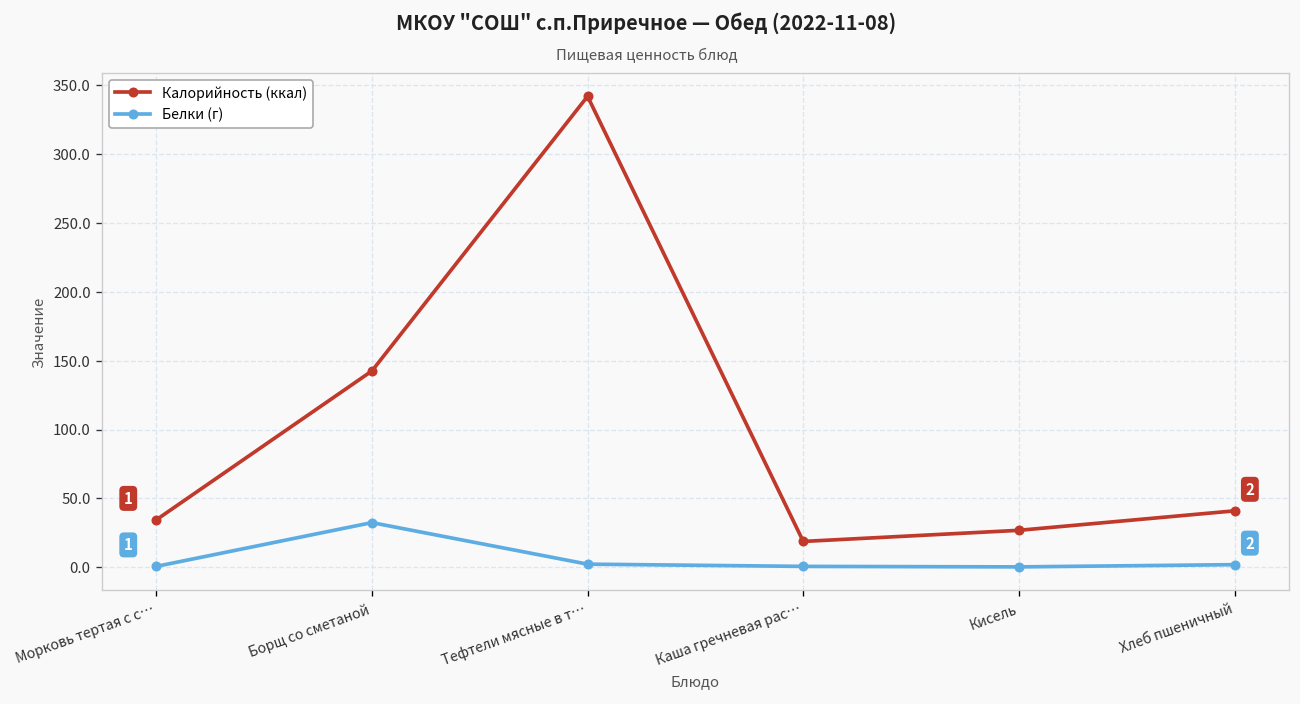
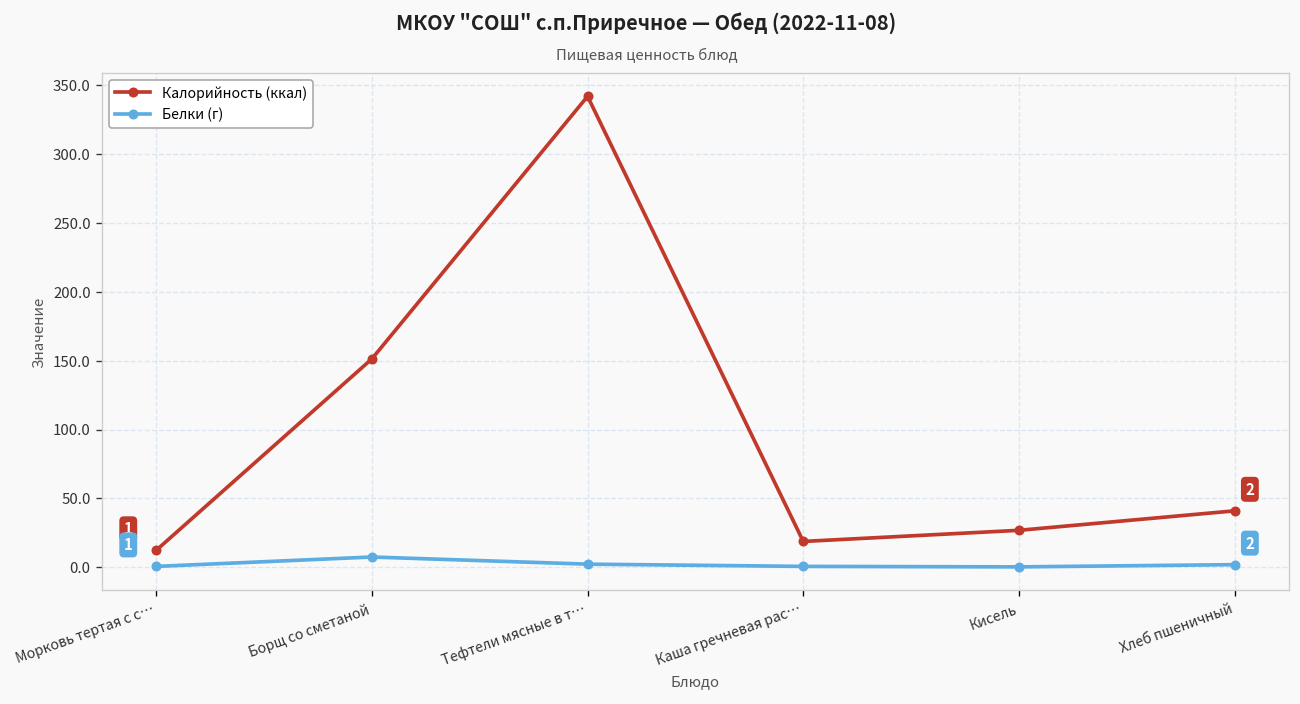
Калорийность (ккал), Морковь тертая с с…: 34 -> 12
Калорийность (ккал), Борщ со сметаной: 143 -> 151
Белки (г), Борщ со сметаной: 32 -> 7
